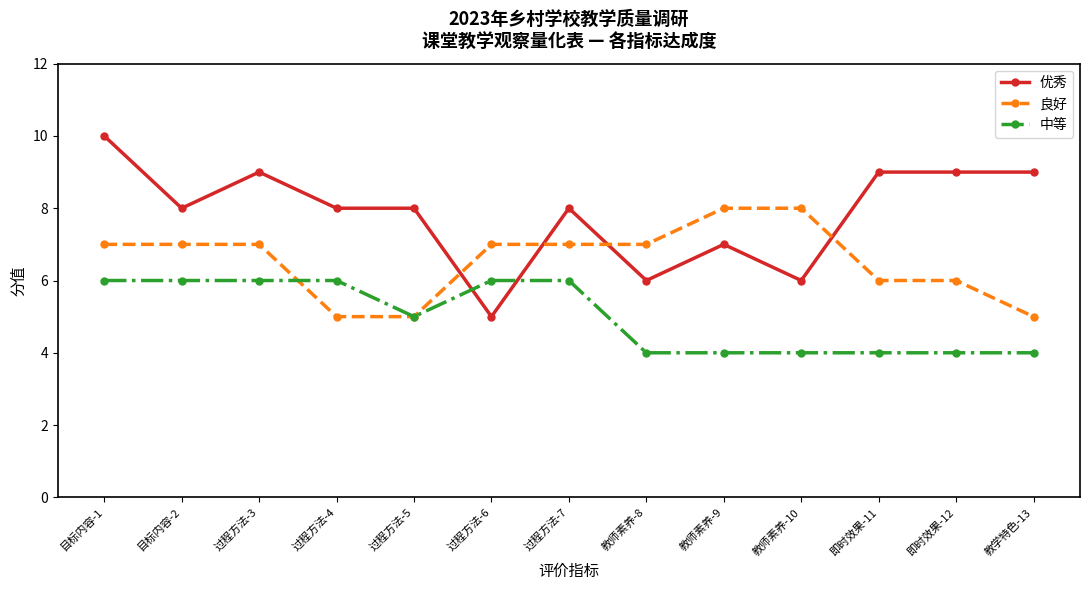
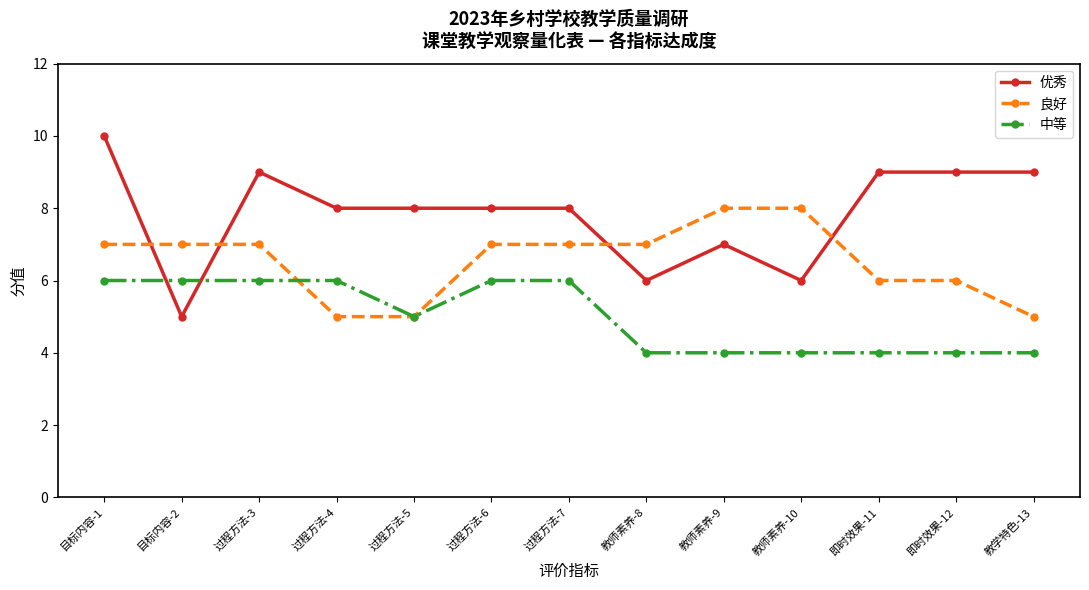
优秀, 目标内容-2: 8 -> 5
优秀, 过程方法-6: 5 -> 8
